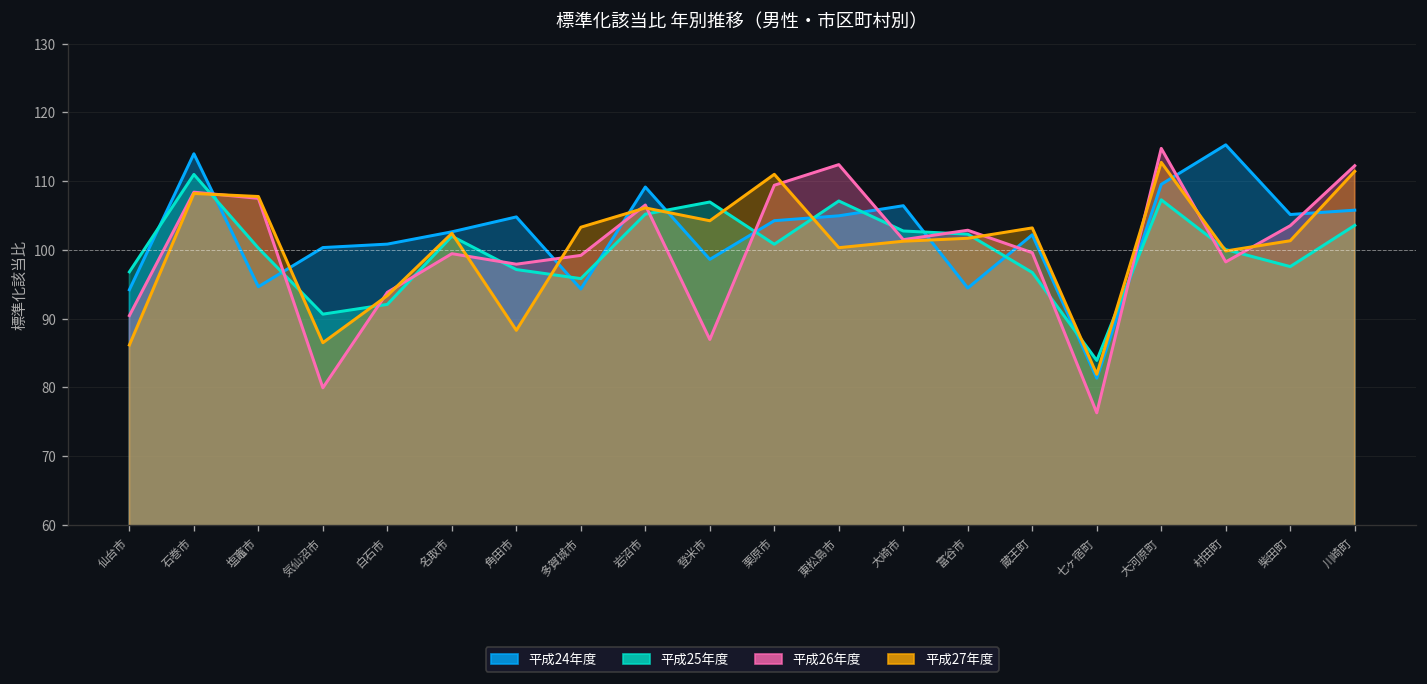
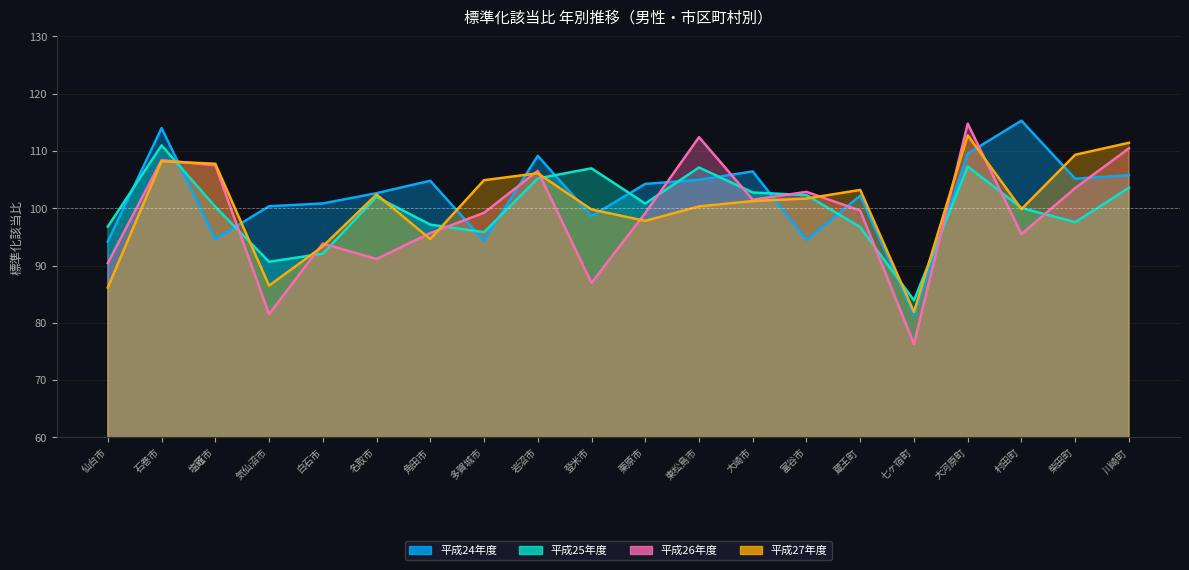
平成26年度, 気仙沼市: 80 -> 82
平成26年度, 名取市: 99 -> 91
平成26年度, 角田市: 98 -> 96
平成27年度, 角田市: 88 -> 95
平成27年度, 多賀城市: 103 -> 105
平成27年度, 登米市: 104 -> 100
平成26年度, 栗原市: 109 -> 99
平成27年度, 栗原市: 111 -> 98
平成26年度, 村田町: 98 -> 95
平成27年度, 柴田町: 101 -> 109
平成26年度, 川崎町: 112 -> 110
